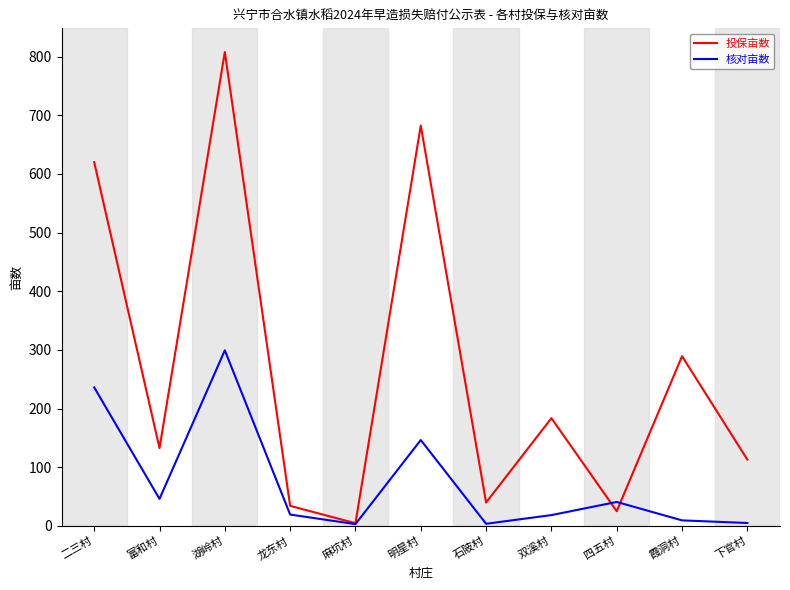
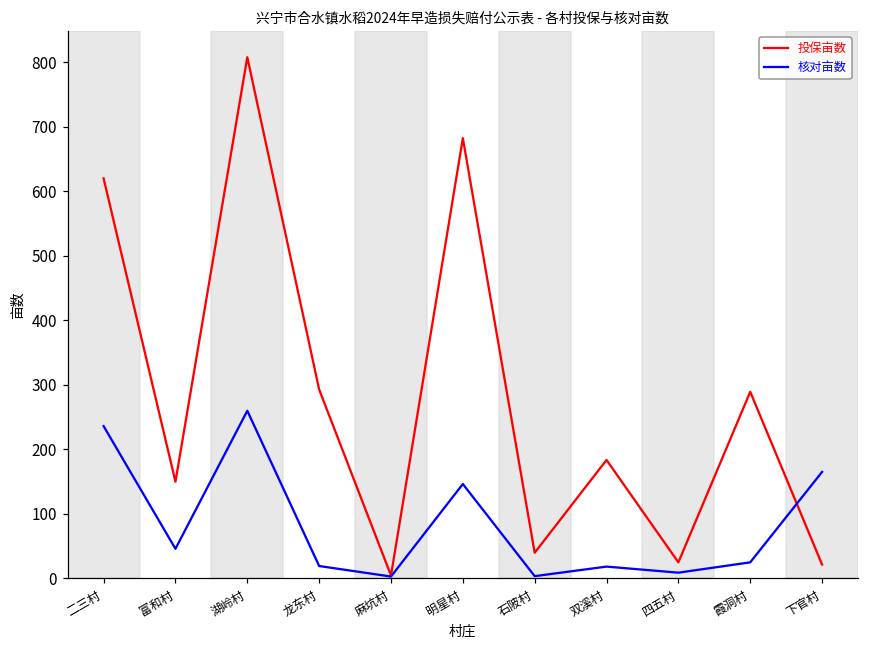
投保亩数, 富和村: 130 -> 150
核对亩数, 湖岭村: 300 -> 260
投保亩数, 龙东村: 30 -> 290
核对亩数, 四五村: 40 -> 10
核对亩数, 霞洞村: 10 -> 30
投保亩数, 下官村: 110 -> 20
核对亩数, 下官村: 0 -> 170
